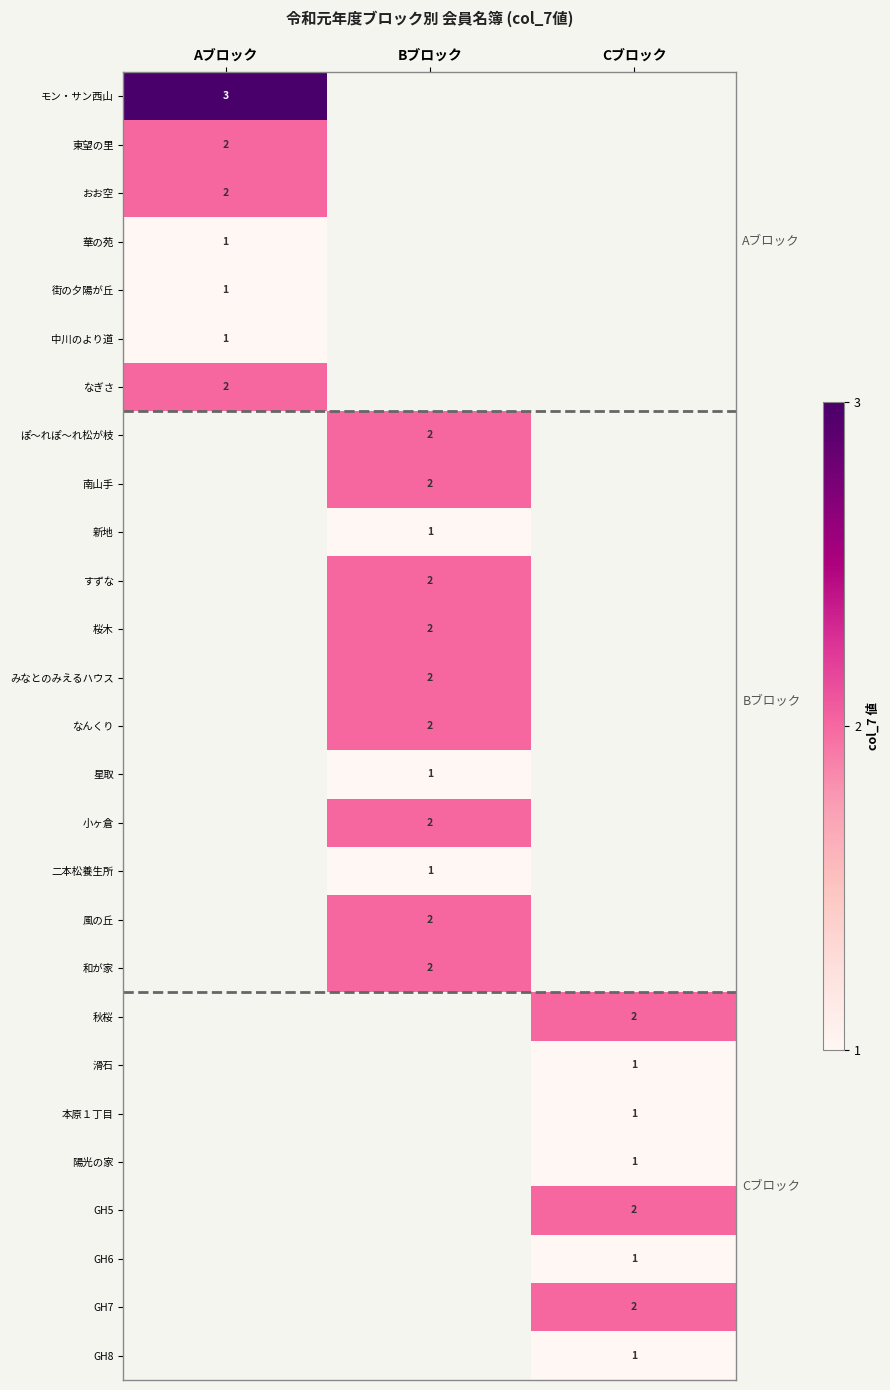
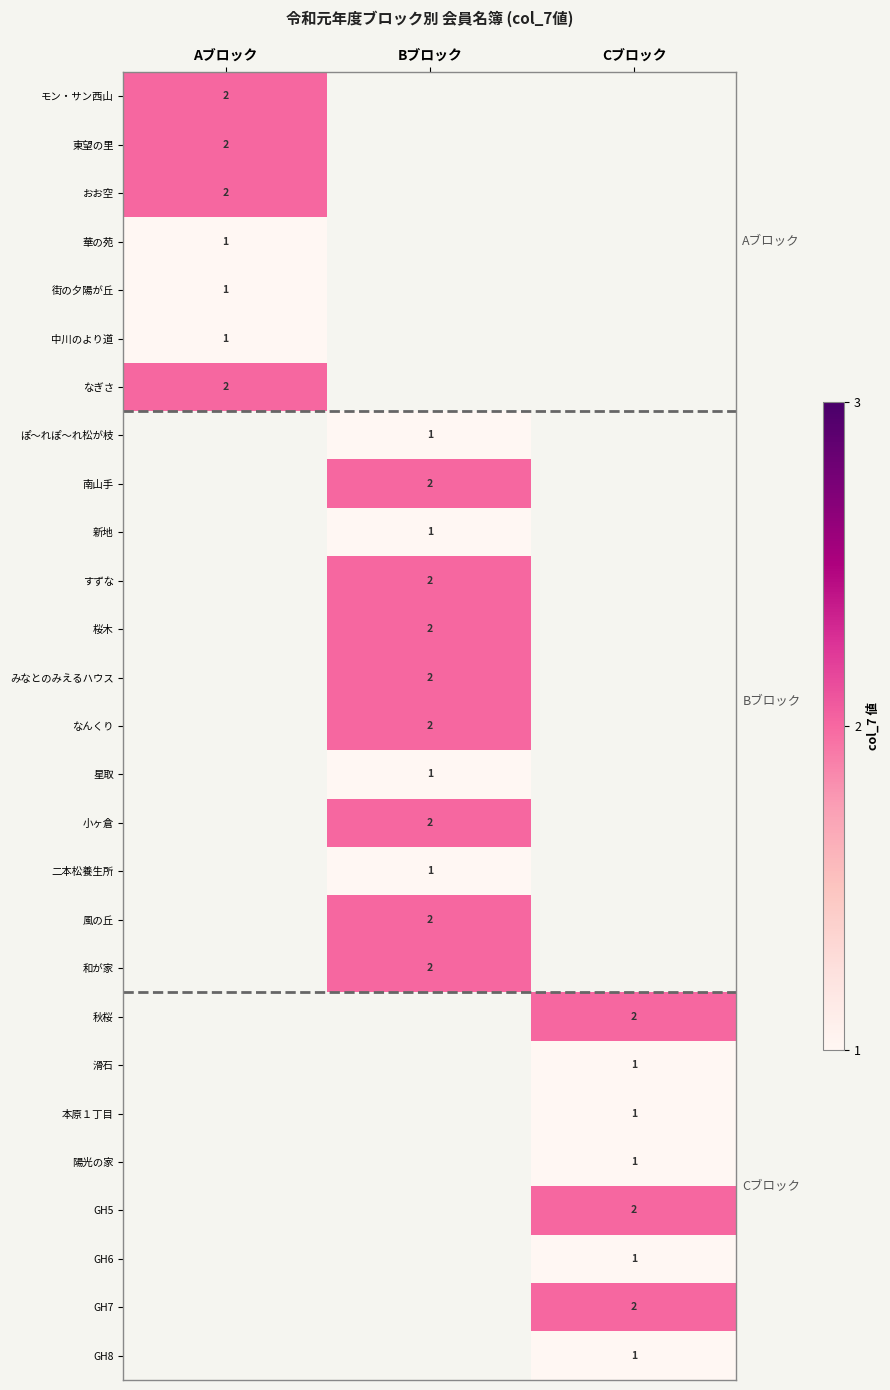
モン・サン西山, Aブロック: 3 -> 2
ぽ～れぽ～れ松が枝, Bブロック: 2 -> 1
